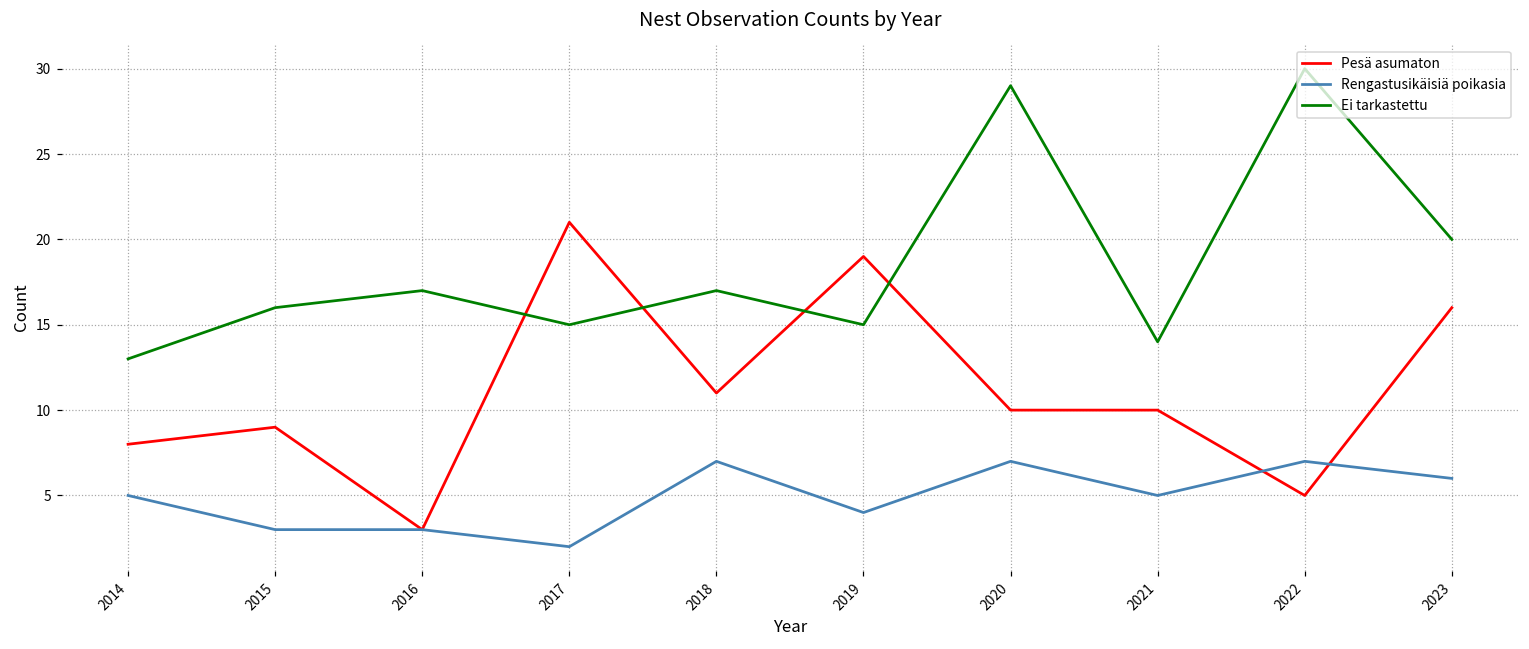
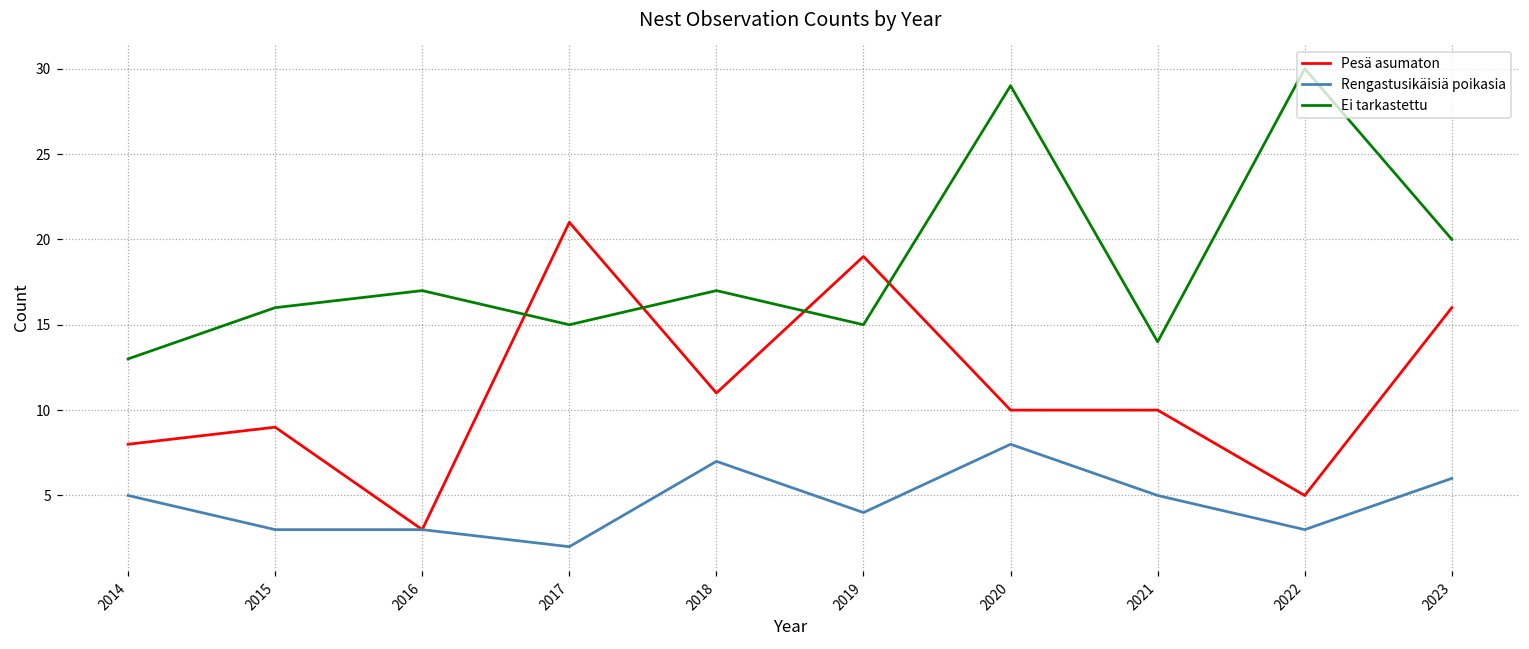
Rengastusikäisiä poikasia, 2020: 7 -> 8
Rengastusikäisiä poikasia, 2022: 7 -> 3
